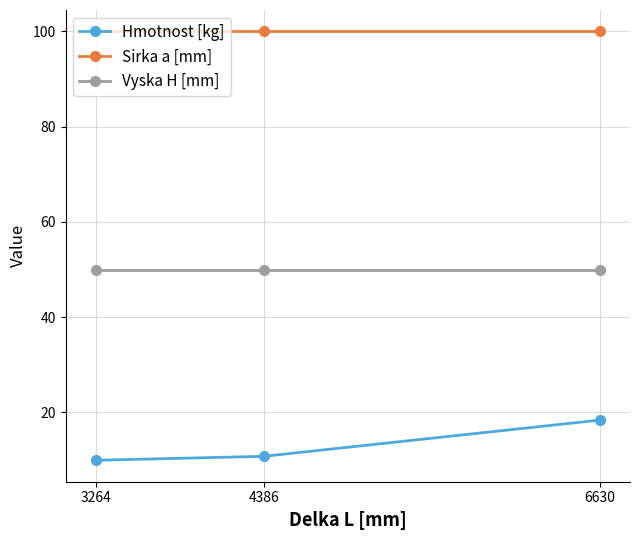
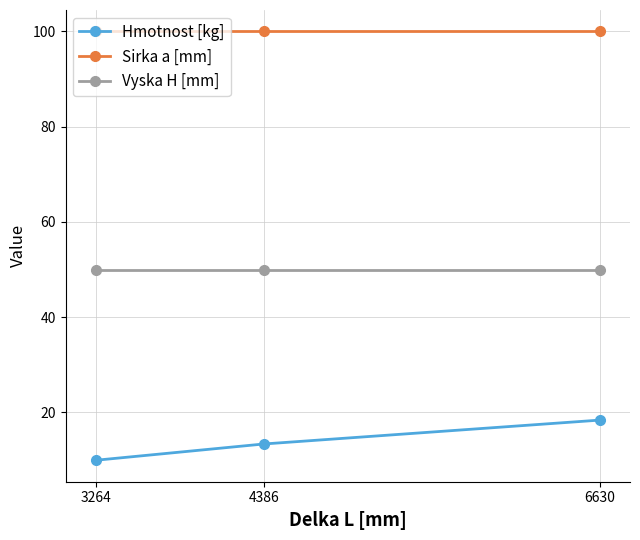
Hmotnost [kg], 4386: 11 -> 13
